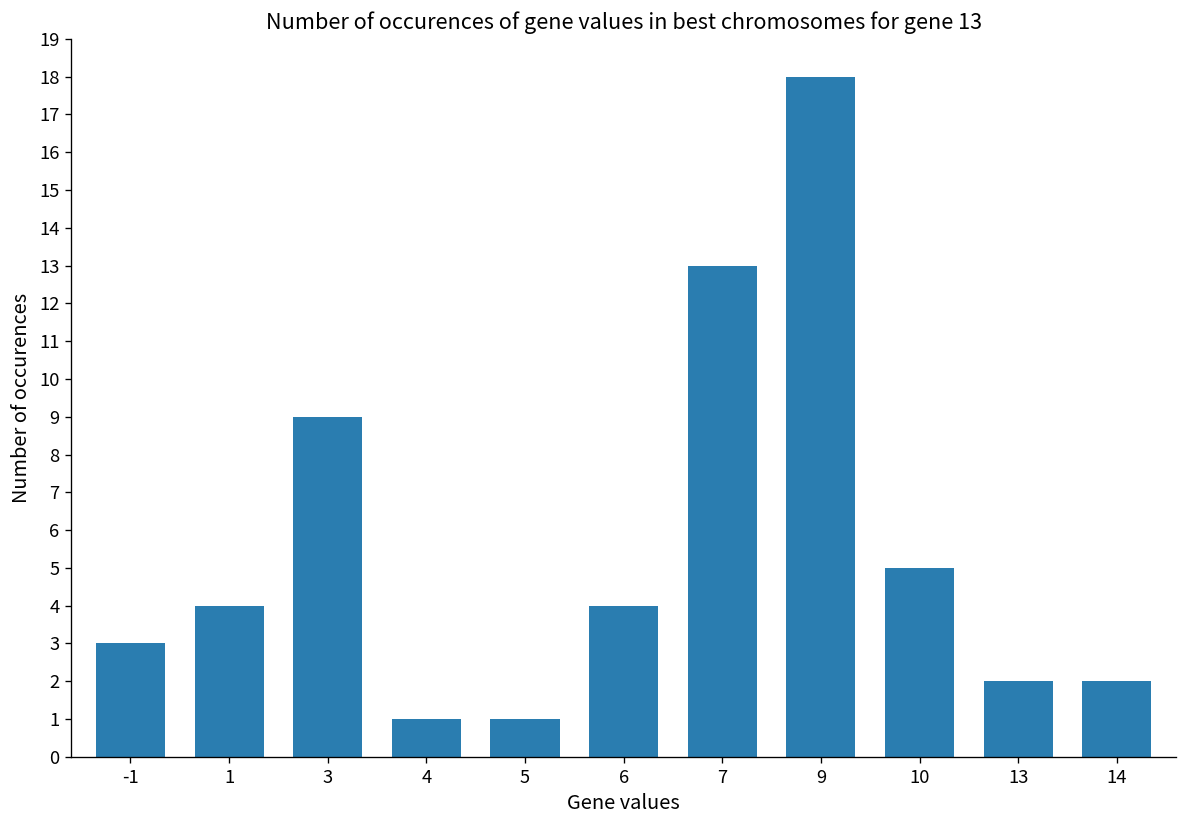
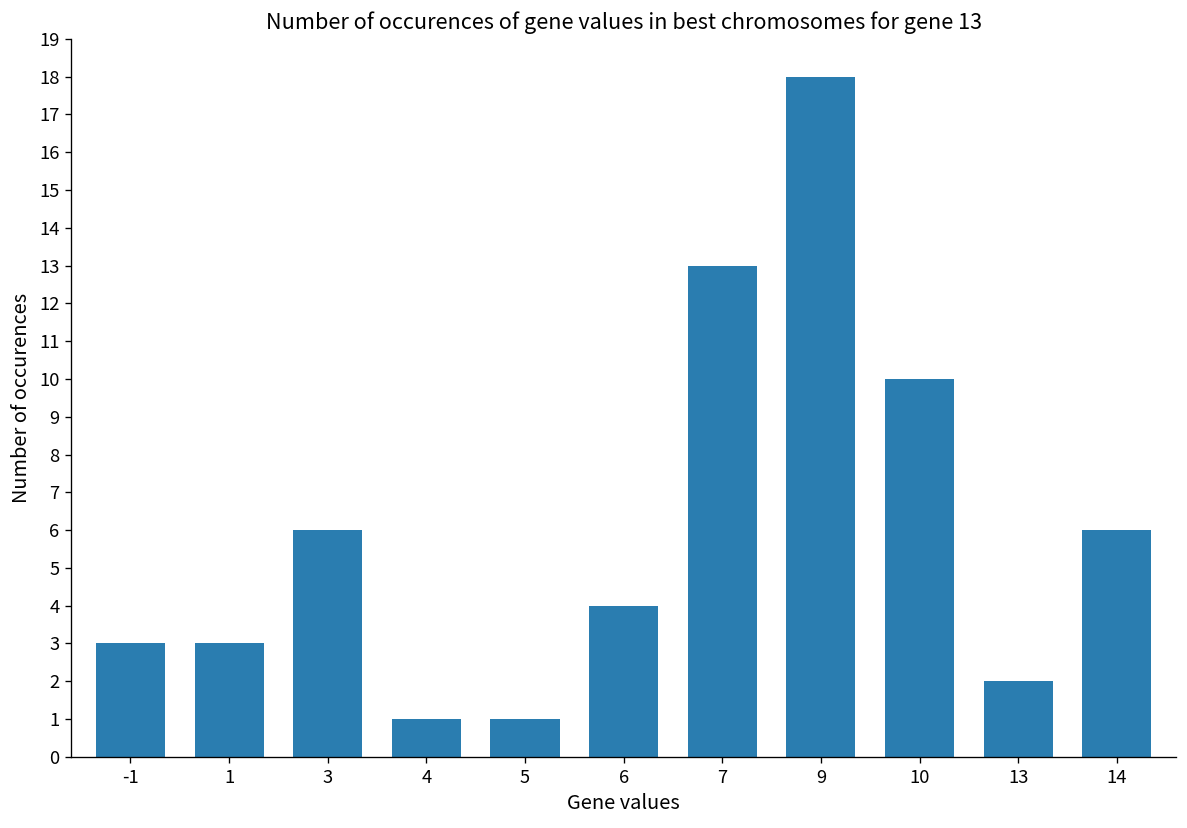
1: 4 -> 3
3: 9 -> 6
10: 5 -> 10
14: 2 -> 6
